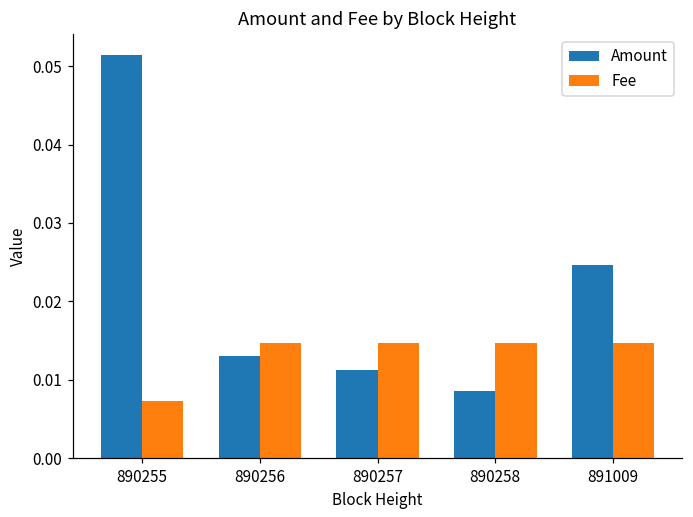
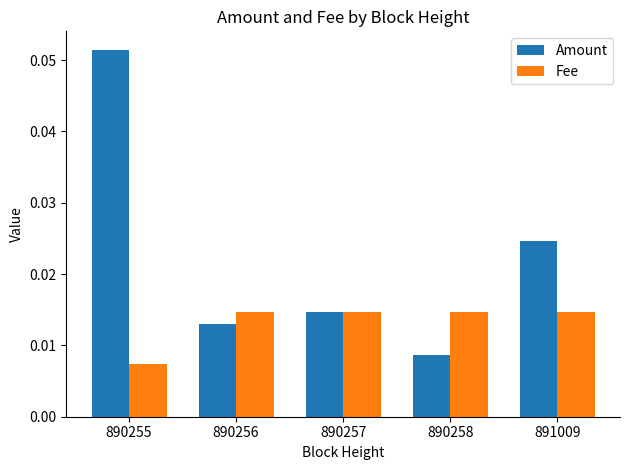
Amount, 890257: 0.011 -> 0.015
